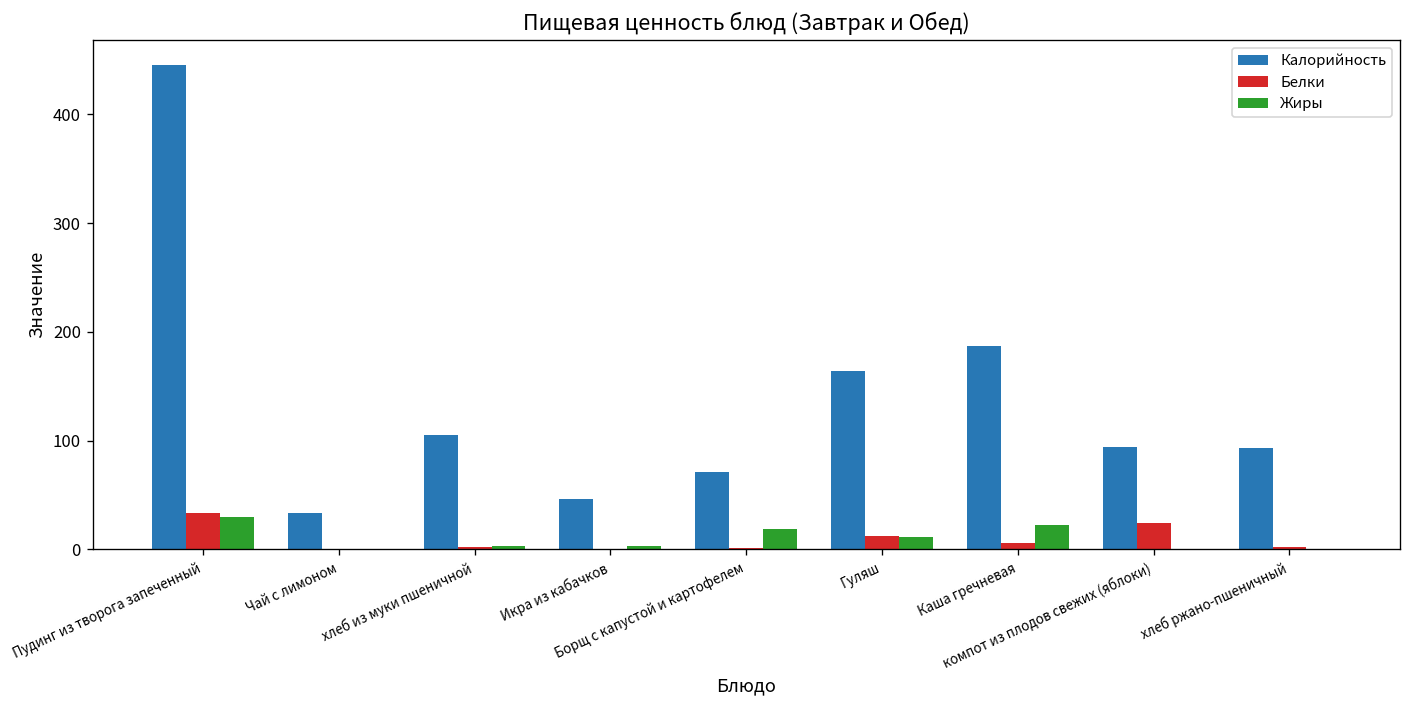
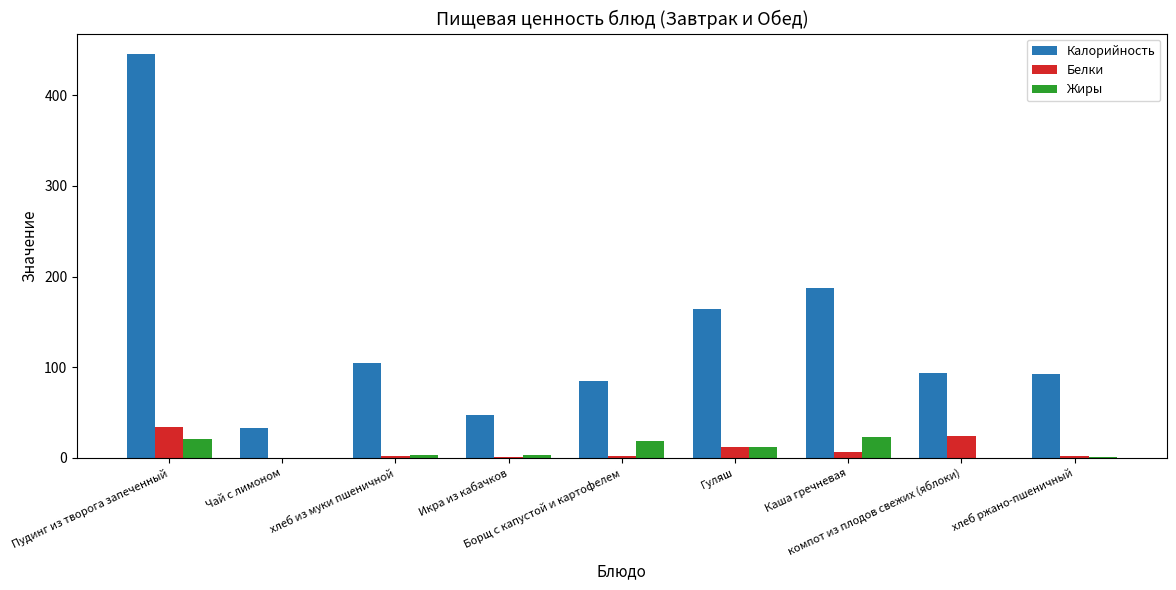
Жиры, Пудинг из творога запеченный: 30 -> 20
Калорийность, Борщ с капустой и картофелем: 70 -> 80
